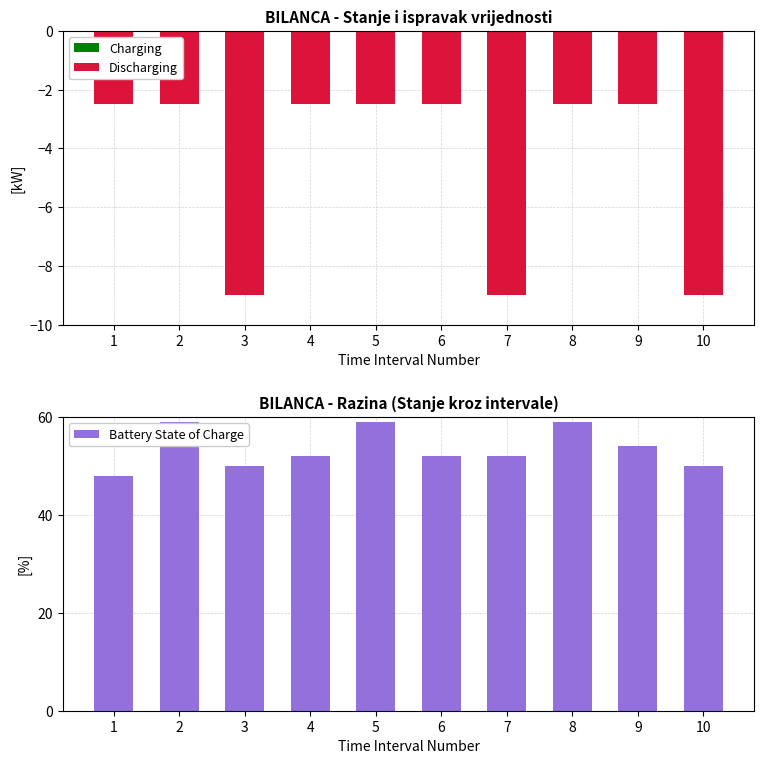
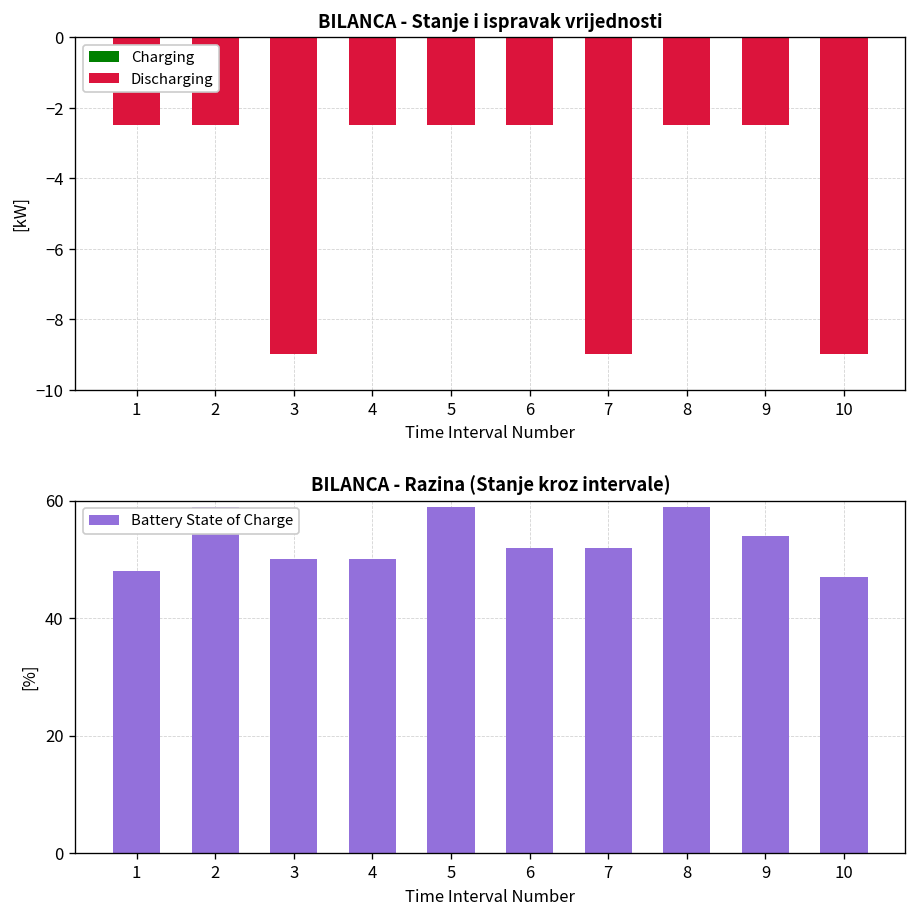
BILANCA - Razina (Stanje kroz intervale), 4: 52 -> 50
BILANCA - Razina (Stanje kroz intervale), 10: 50 -> 47
